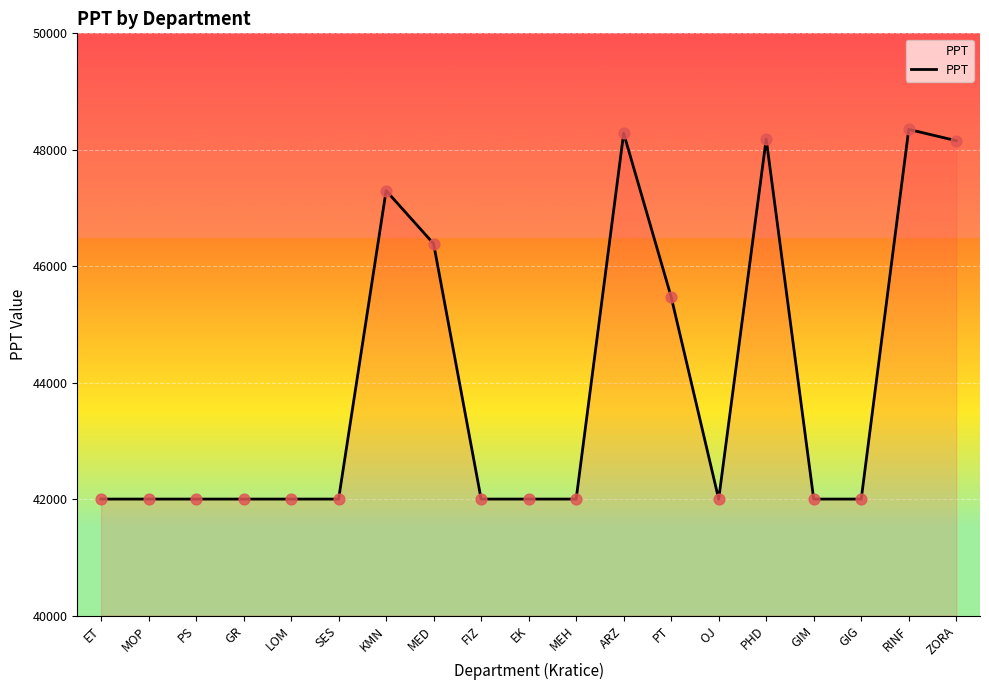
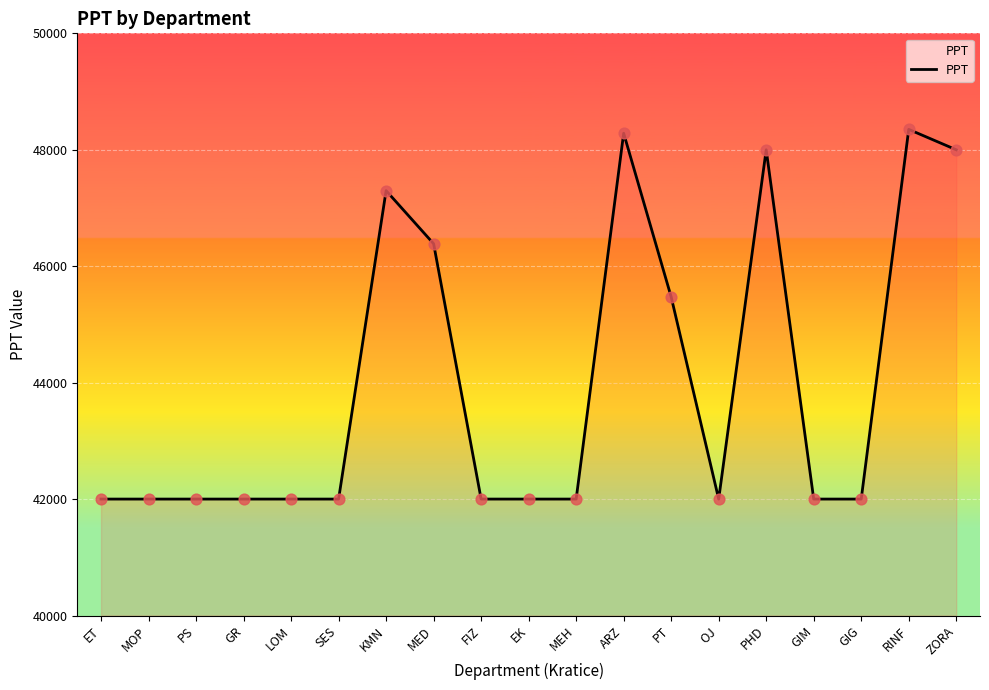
PHD: 48200 -> 48000
ZORA: 48200 -> 48000
